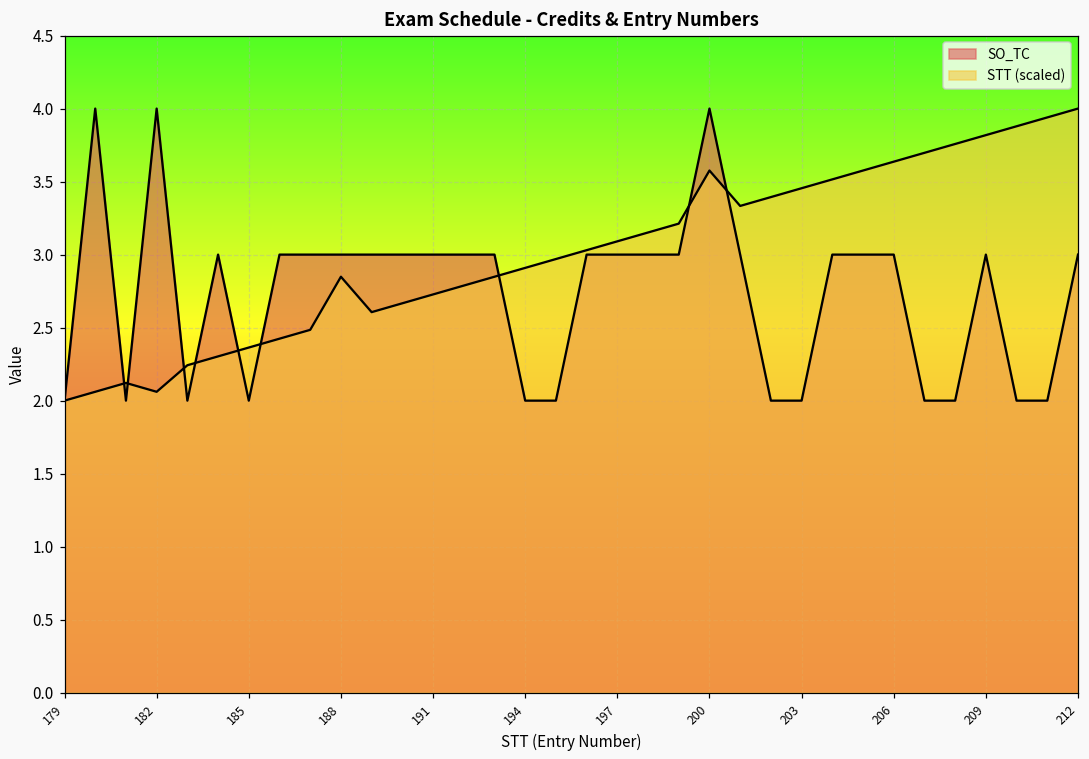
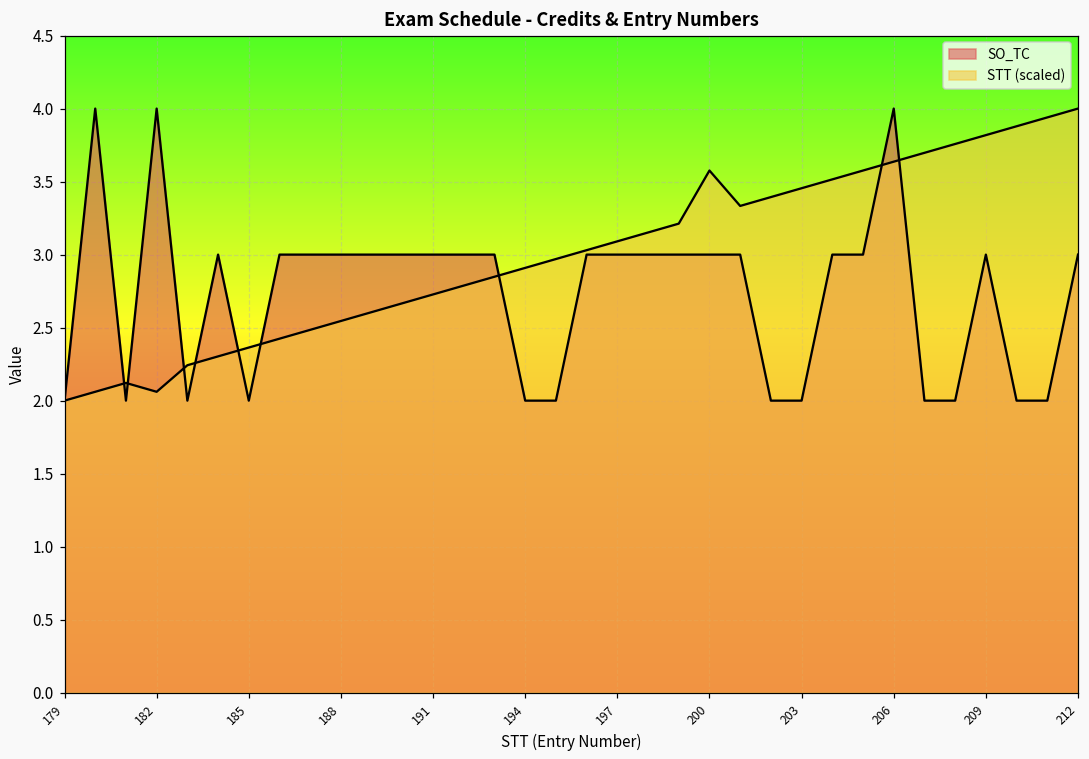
STT (scaled), 188: 2.85 -> 2.55
SO_TC, 200: 4 -> 3
SO_TC, 206: 3 -> 4
